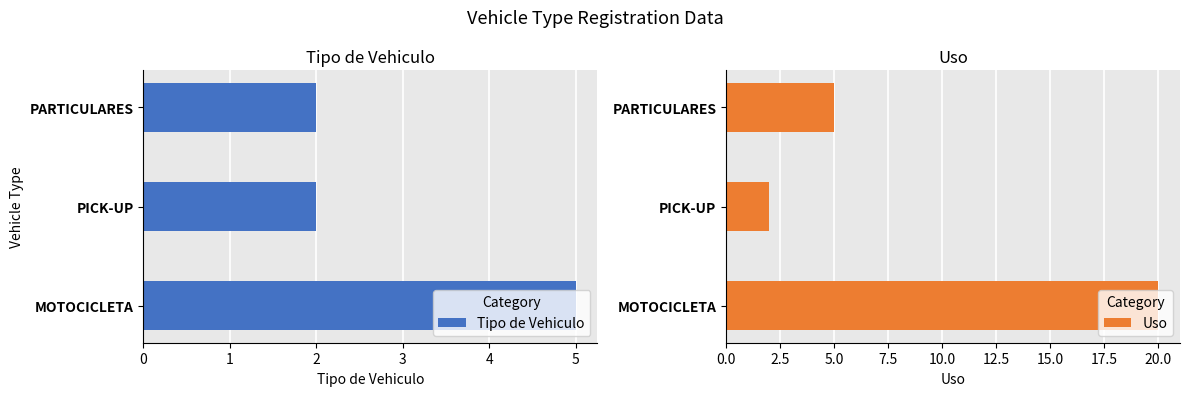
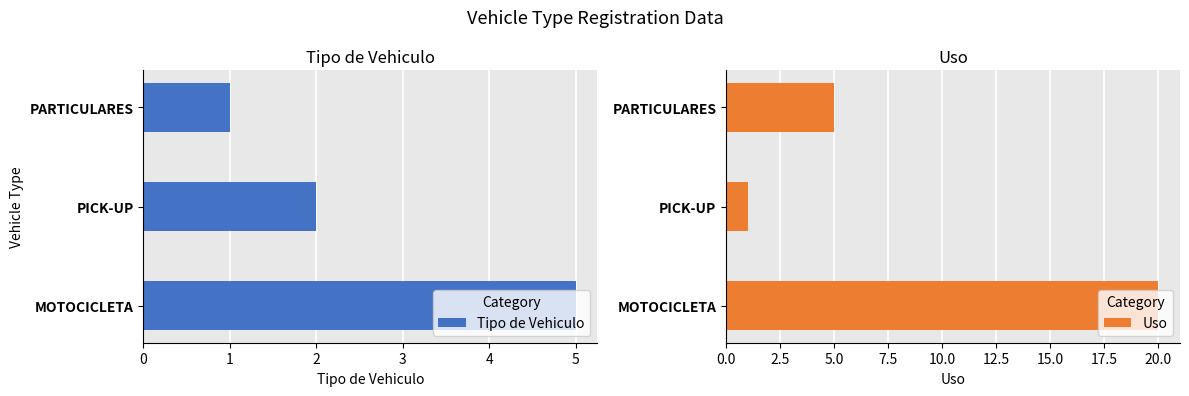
Tipo de Vehiculo, PARTICULARES: 2 -> 1
Uso, PICK-UP: 2 -> 1
